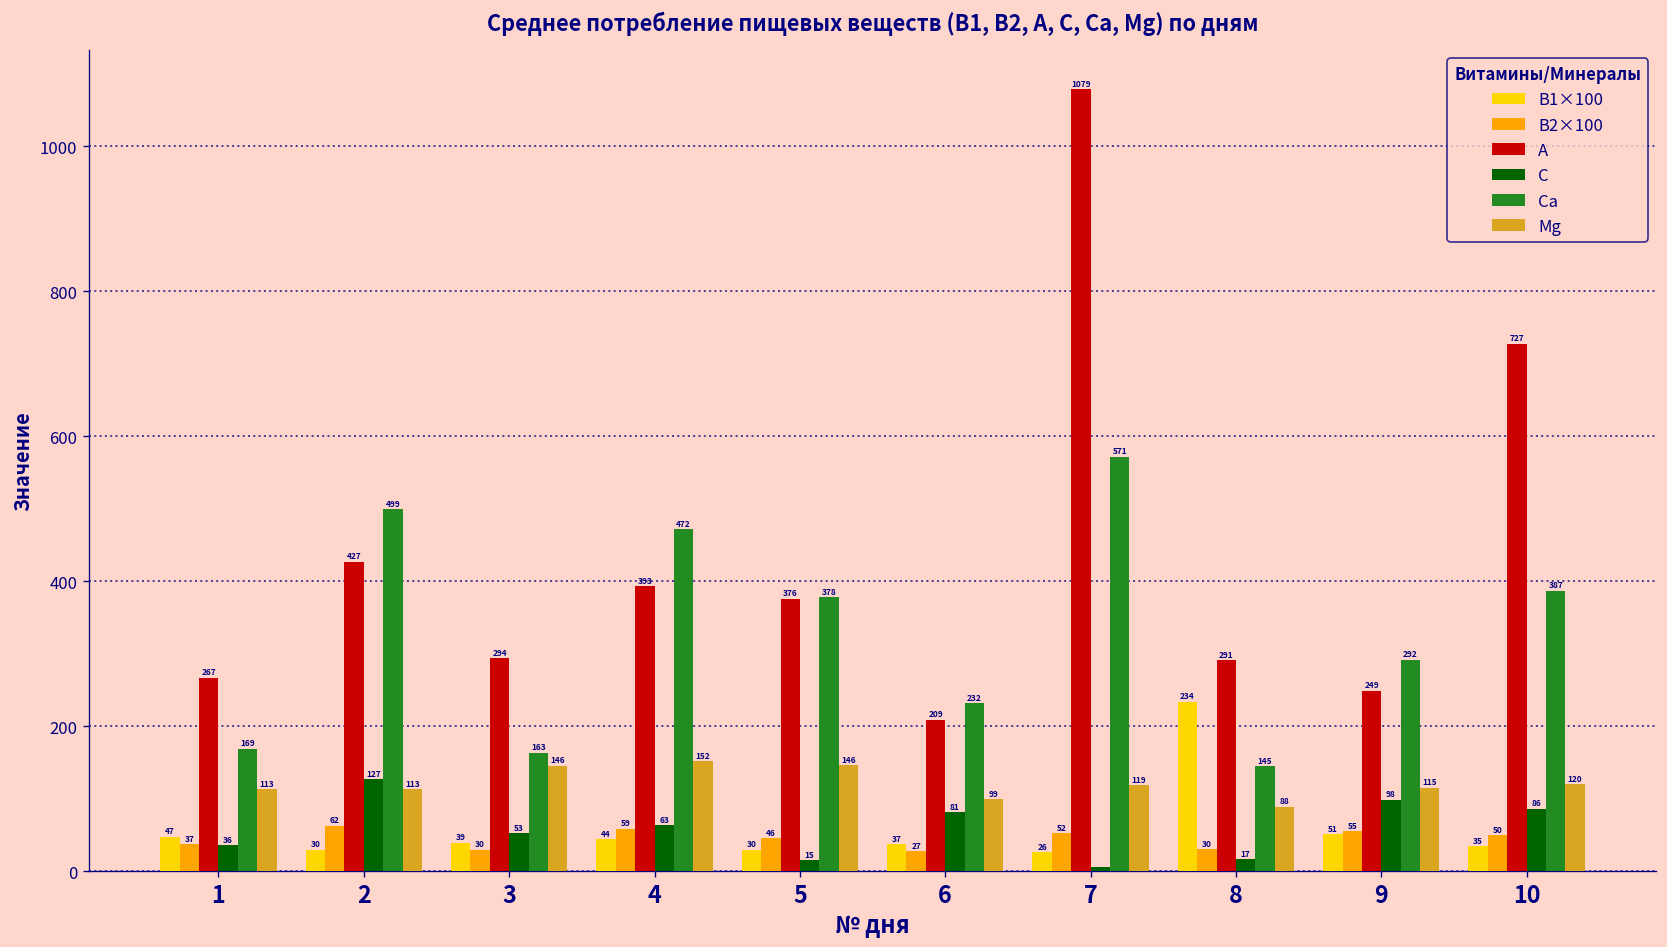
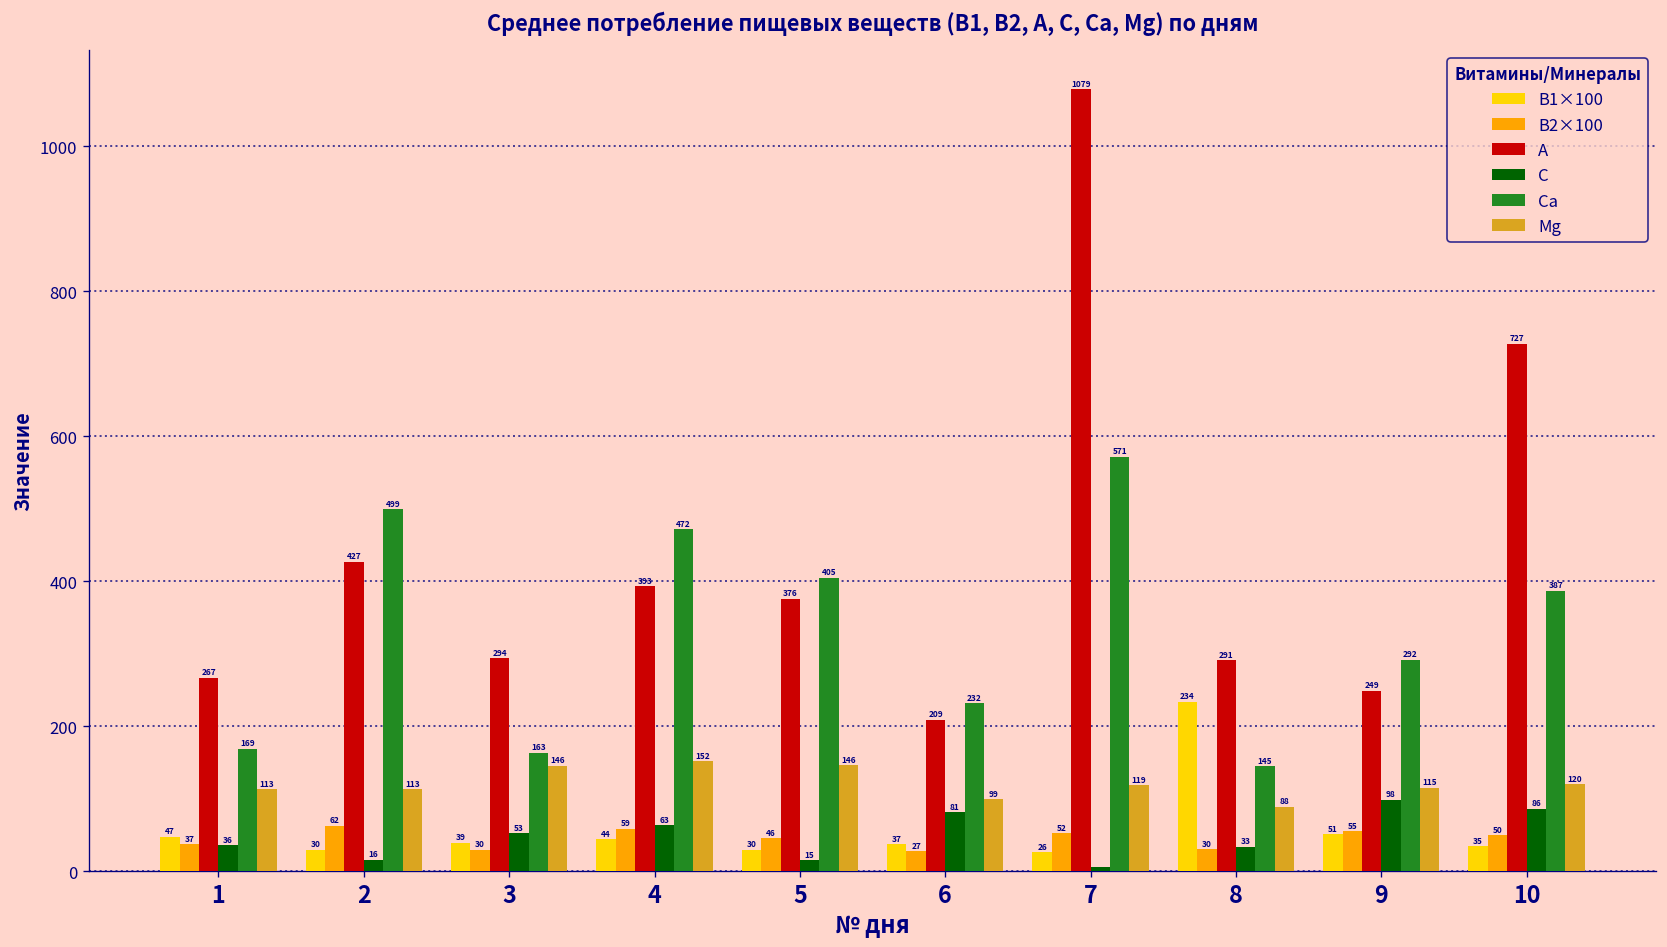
C, 2: 127 -> 16
Ca, 5: 378 -> 405
C, 8: 17 -> 33
